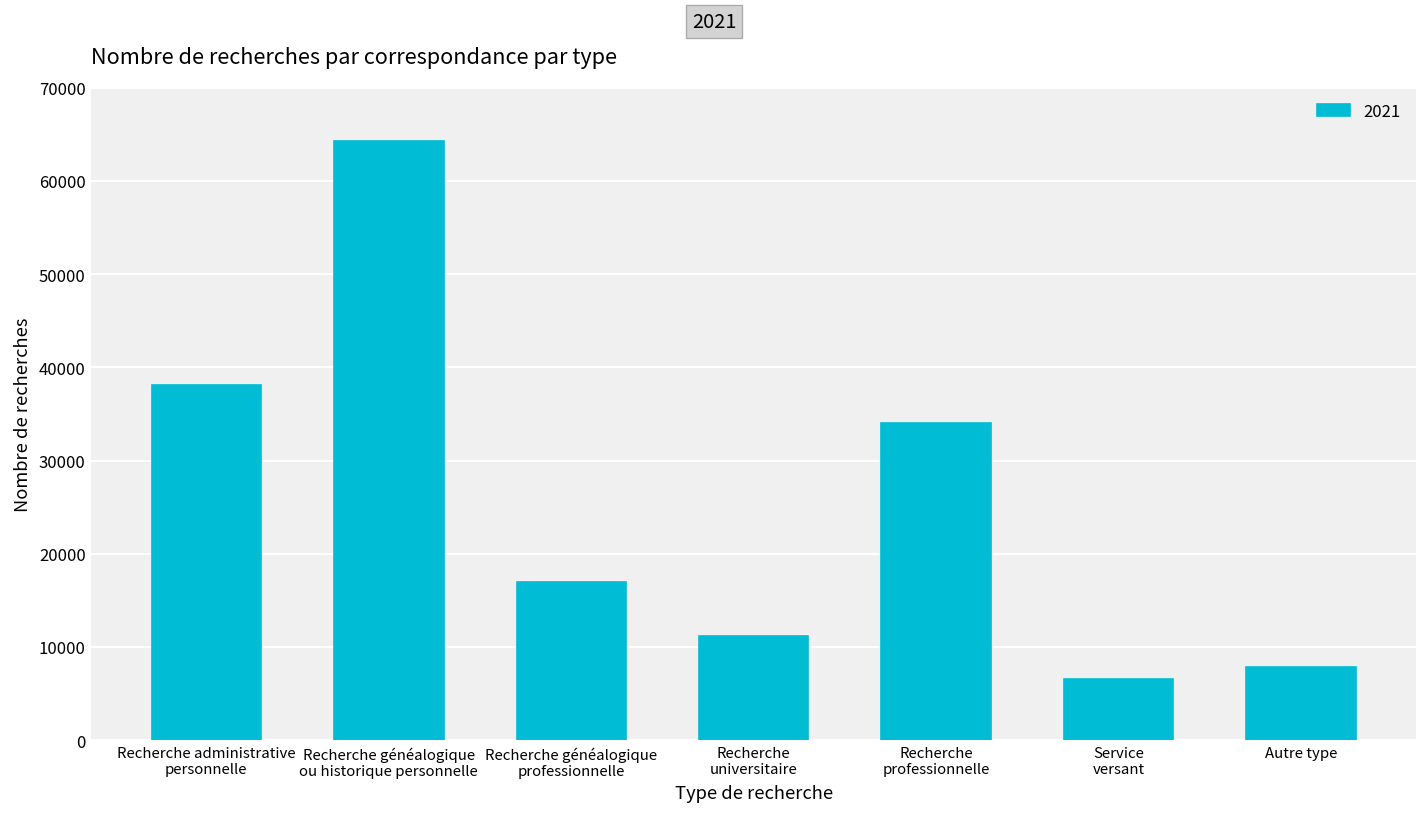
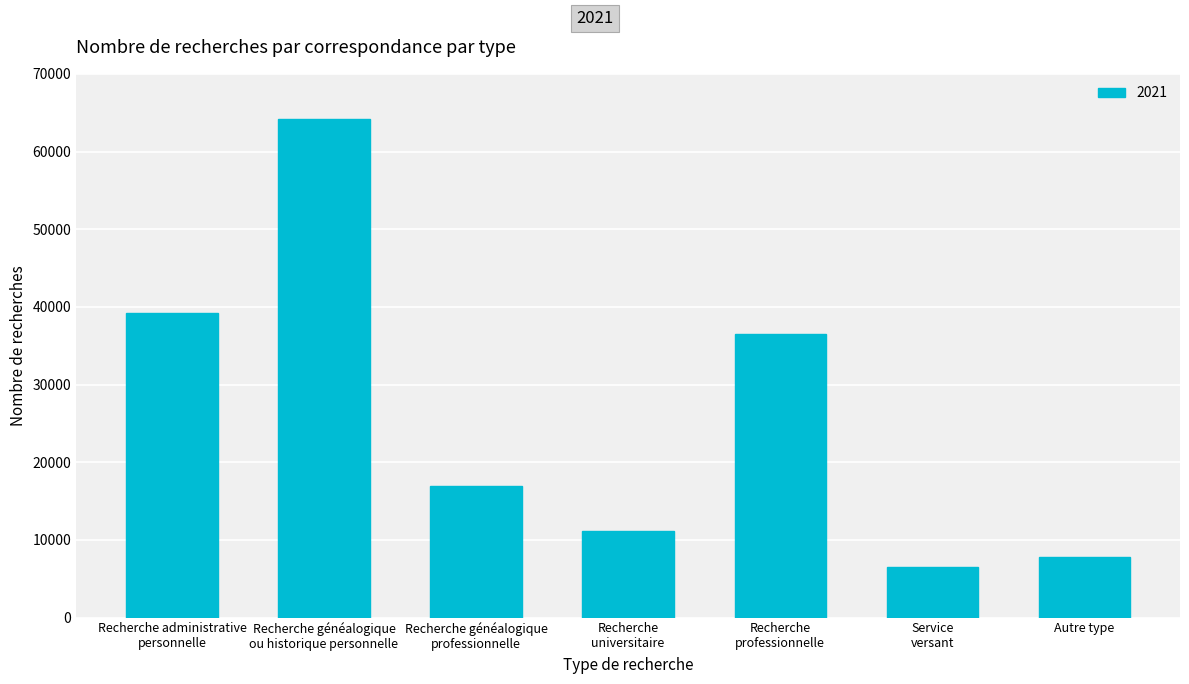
Recherche administrative personnelle: 38000 -> 39000
Recherche professionnelle: 34000 -> 37000
